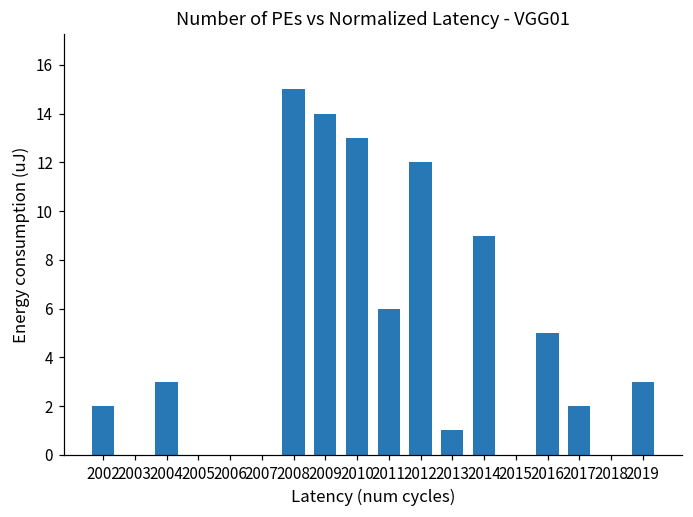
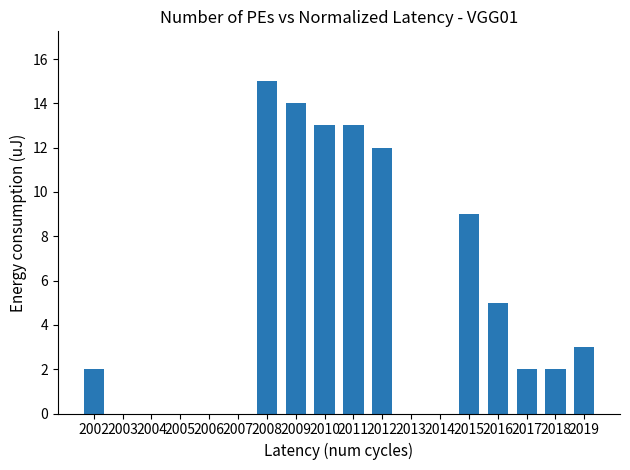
2004: 3 -> 0
2011: 6 -> 13
2013: 1 -> 0
2014: 9 -> 0
2015: 0 -> 9
2018: 0 -> 2
